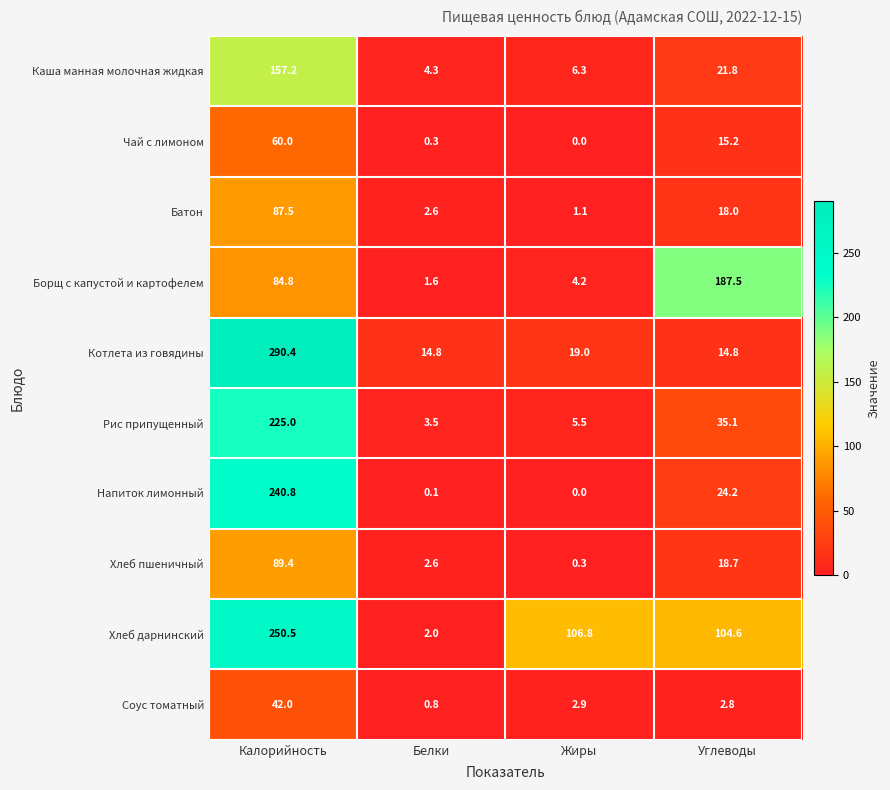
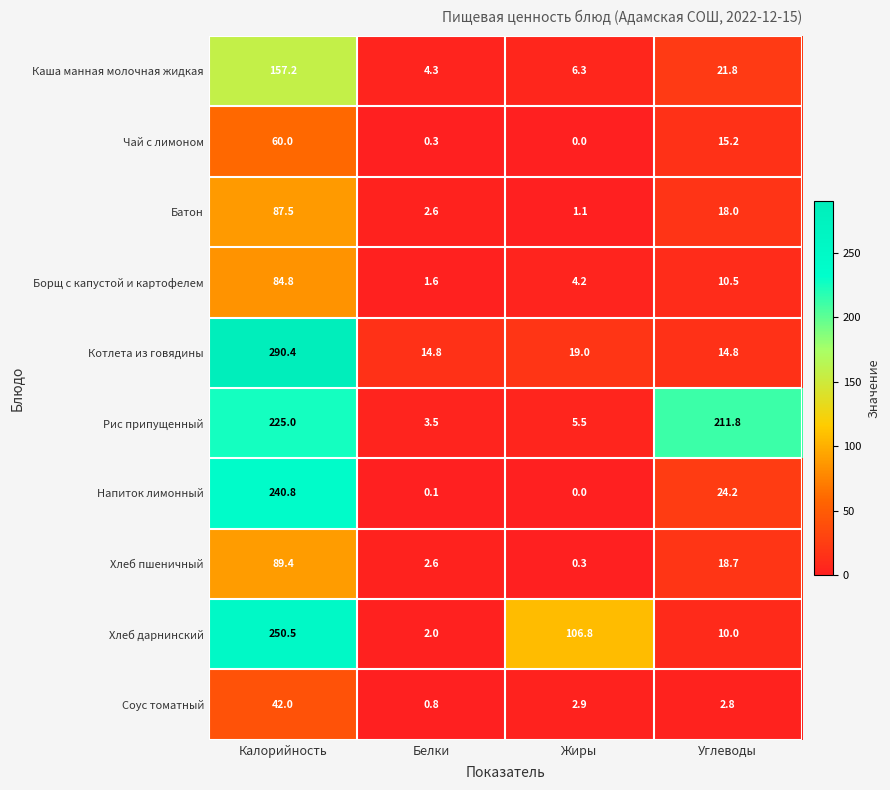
Борщ с капустой и картофелем, Углеводы: 187.5 -> 10.5
Рис припущенный, Углеводы: 35.1 -> 211.8
Хлеб дарнинский, Углеводы: 104.6 -> 10.0
